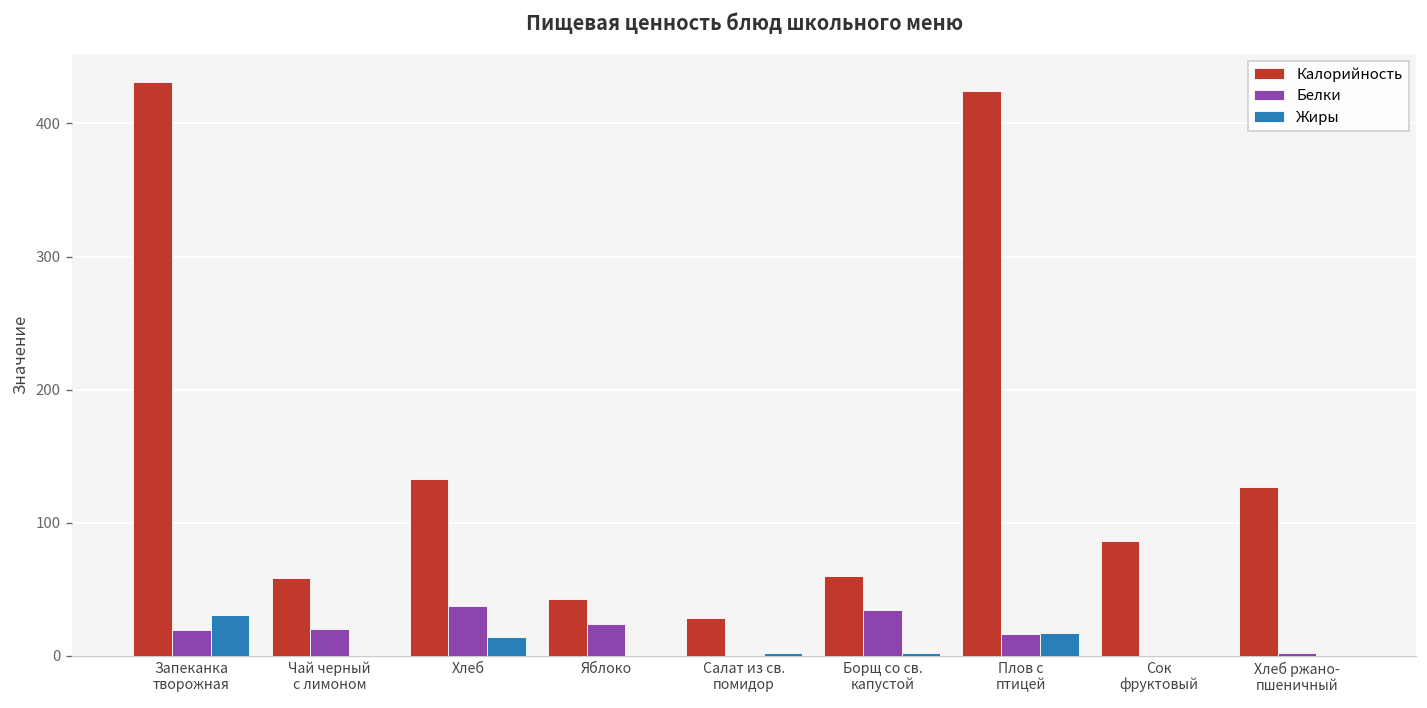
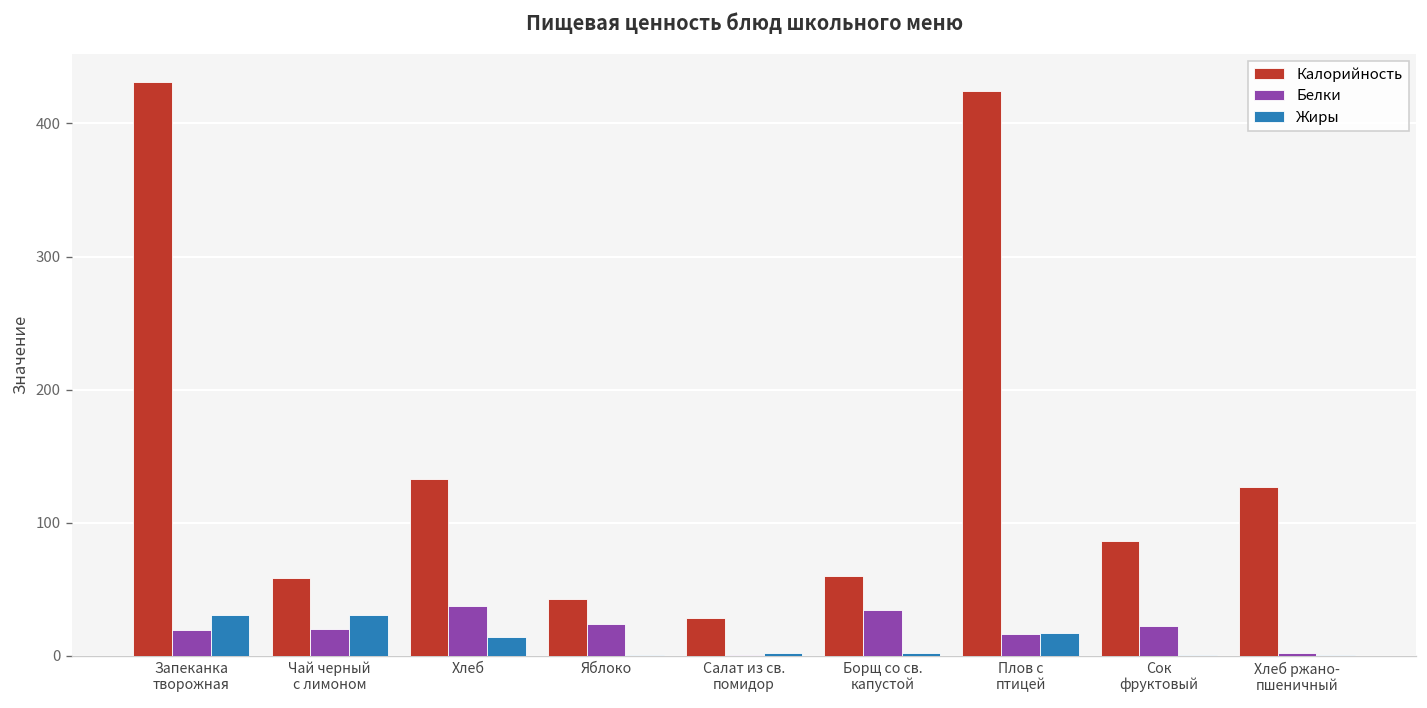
Жиры, Чай черный с лимоном: 0 -> 31
Белки, Сок фруктовый: 0 -> 23
